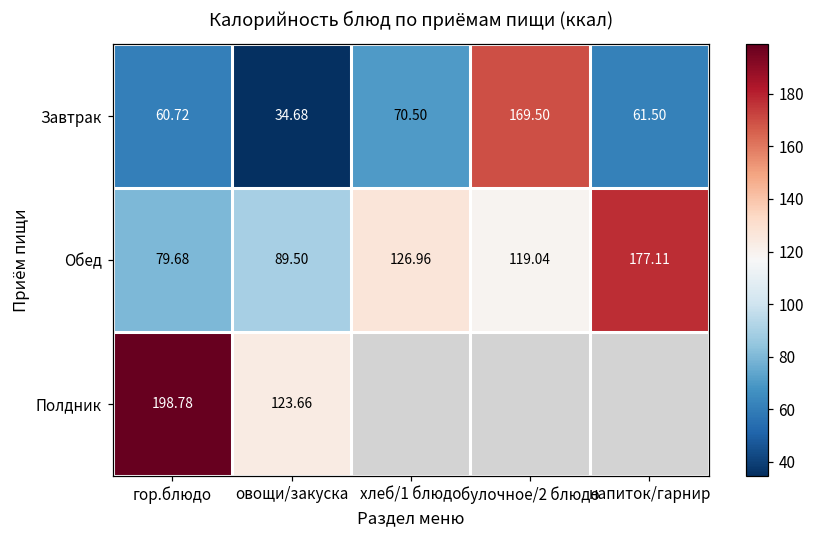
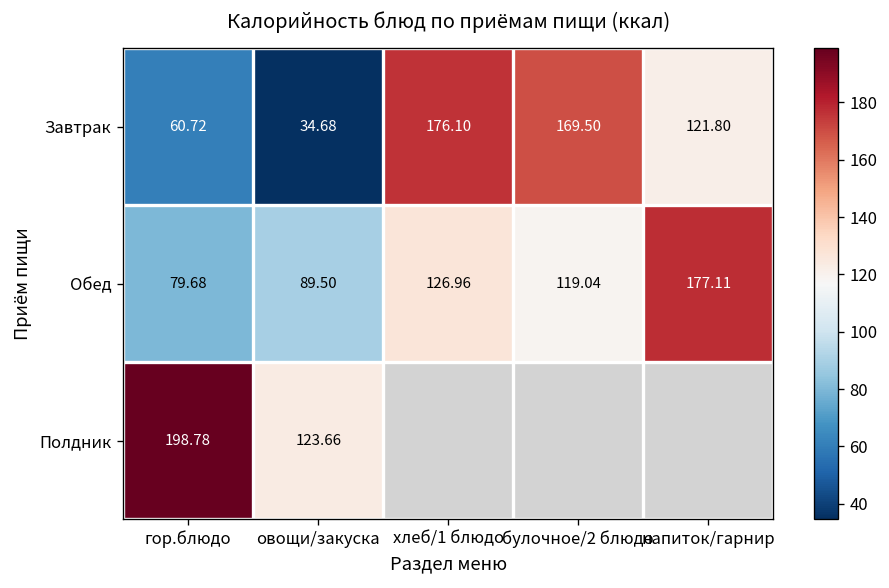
Завтрак, хлеб/1 блюдо: 70.50 -> 176.10
Завтрак, напиток/гарнир: 61.50 -> 121.80
